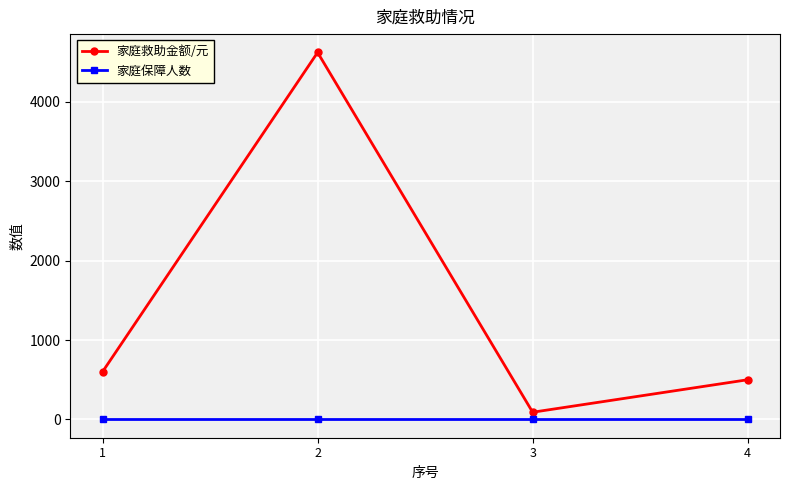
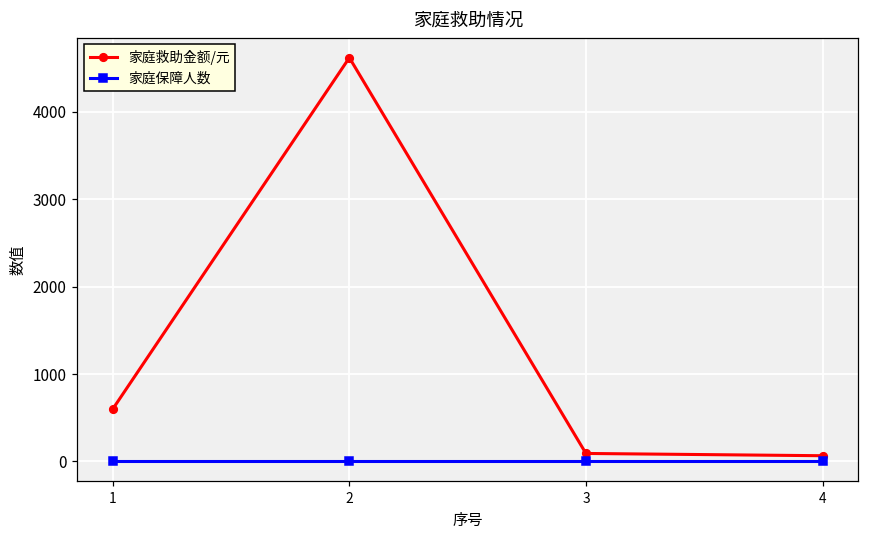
家庭救助金额/元, 4: 500 -> 100
